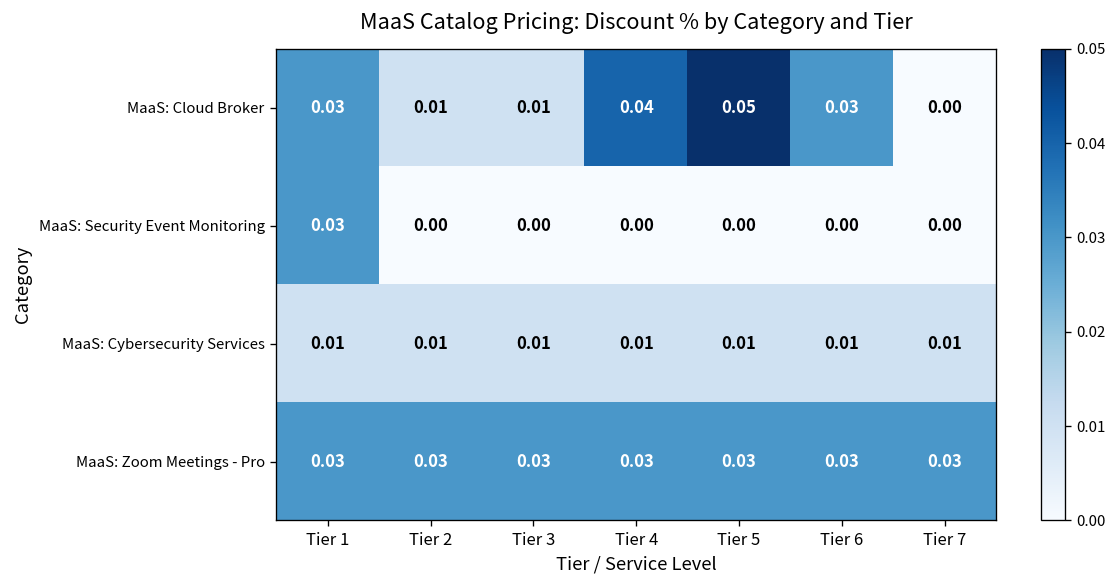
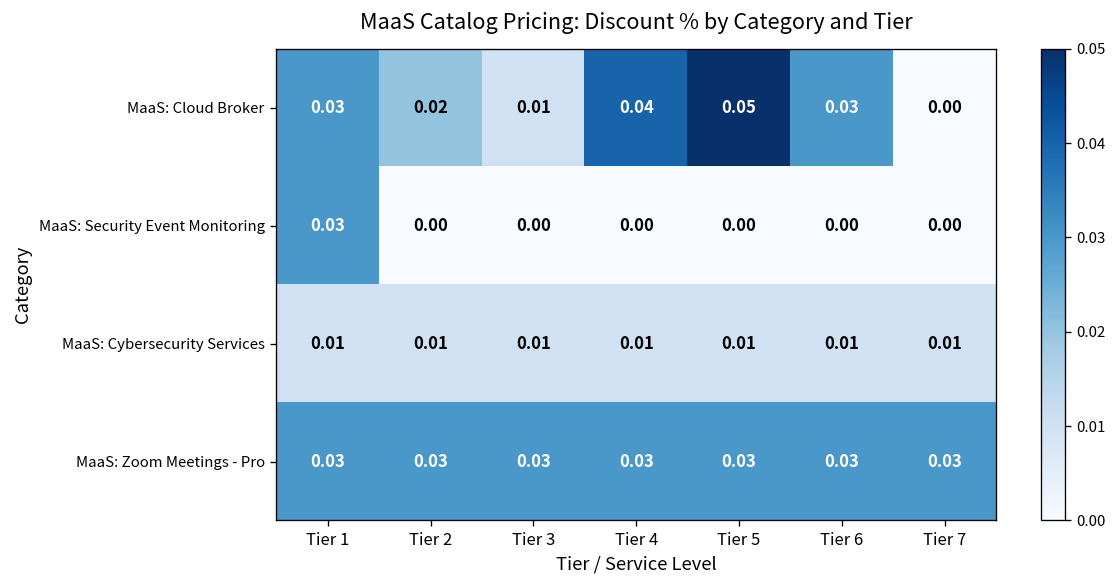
MaaS: Cloud Broker, Tier 2: 0.01 -> 0.02
